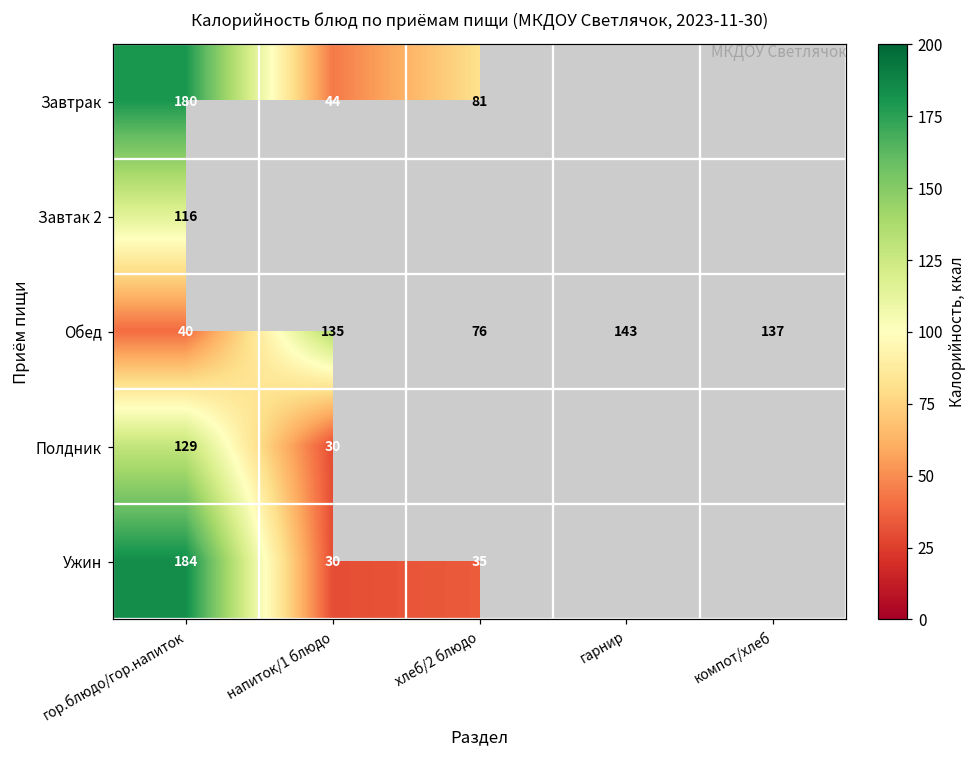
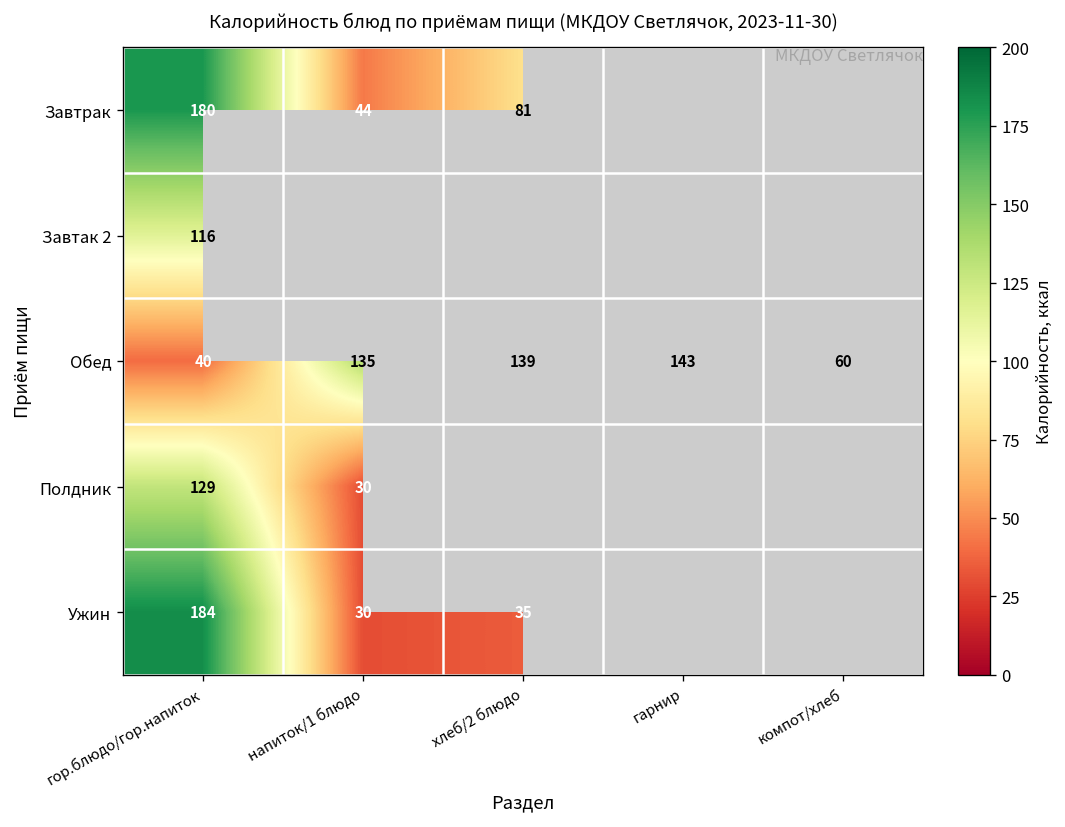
Обед, хлеб/2 блюдо: 76 -> 139
Обед, компот/хлеб: 137 -> 60
